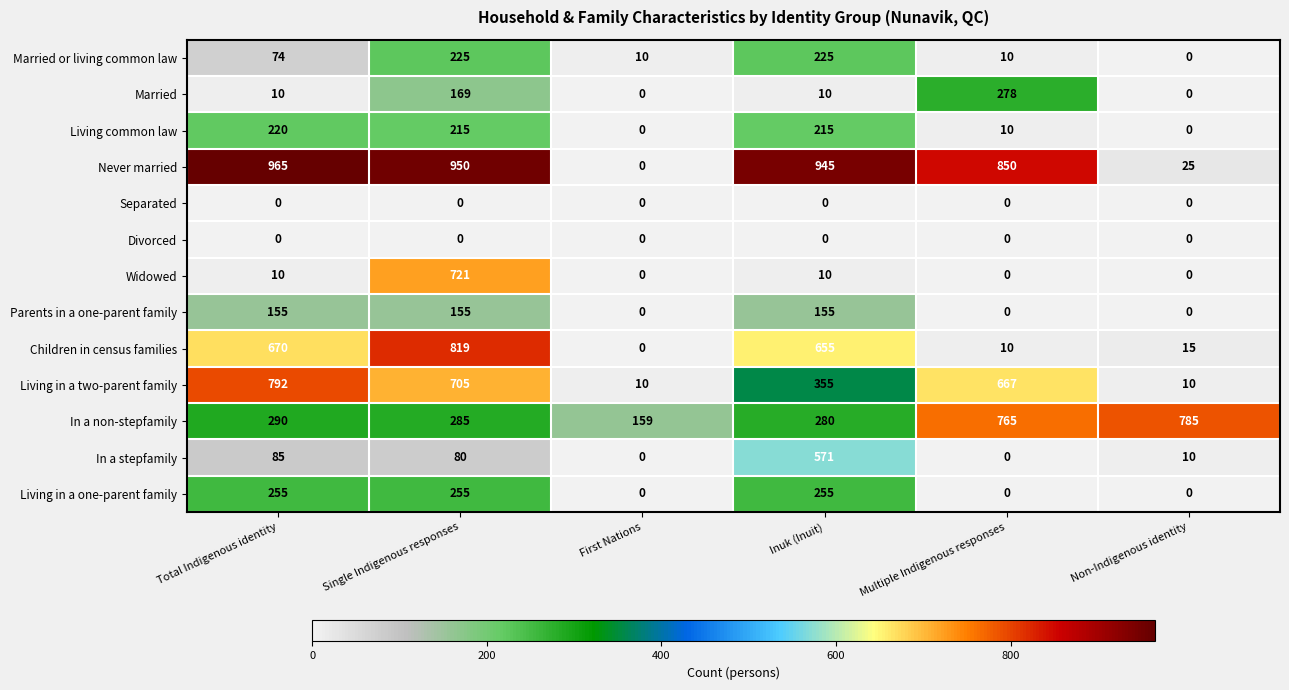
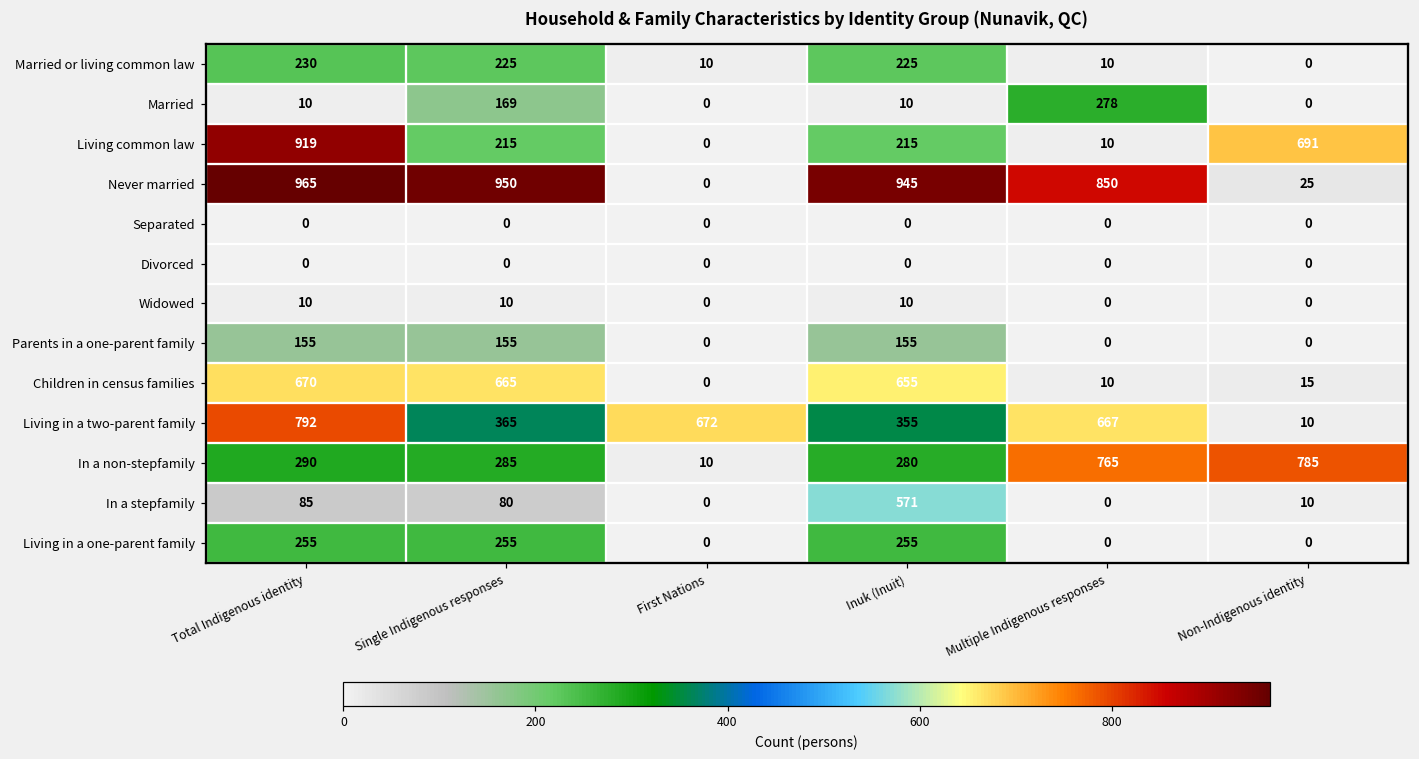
Married or living common law, Total Indigenous identity: 74 -> 230
Living common law, Total Indigenous identity: 220 -> 919
Living common law, Non-Indigenous identity: 0 -> 691
Widowed, Single Indigenous responses: 721 -> 10
Children in census families, Single Indigenous responses: 819 -> 665
Living in a two-parent family, Single Indigenous responses: 705 -> 365
Living in a two-parent family, First Nations: 10 -> 672
In a non-stepfamily, First Nations: 159 -> 10
